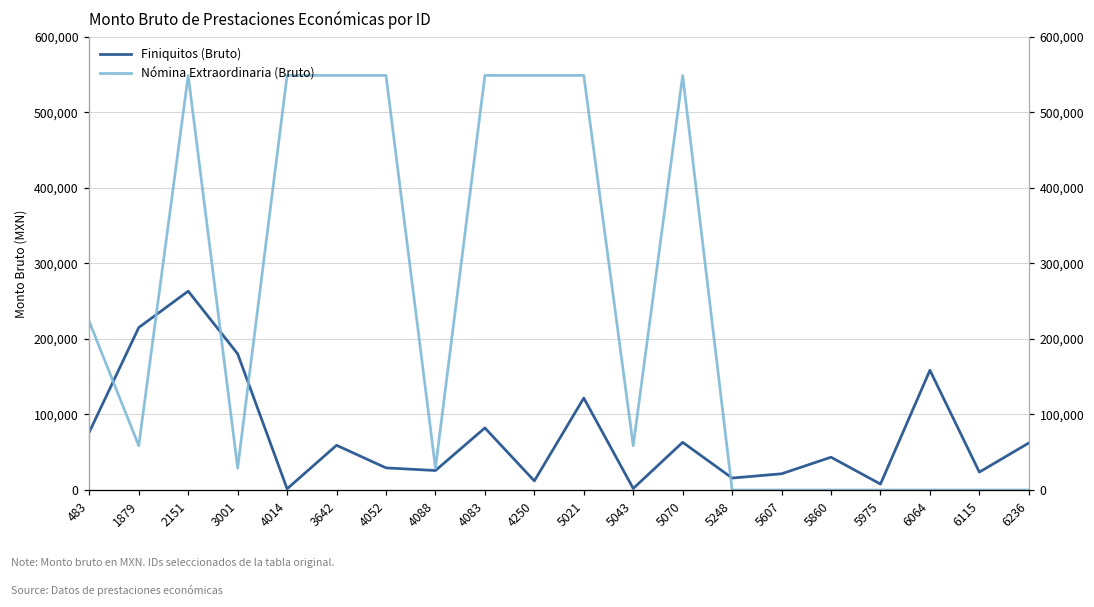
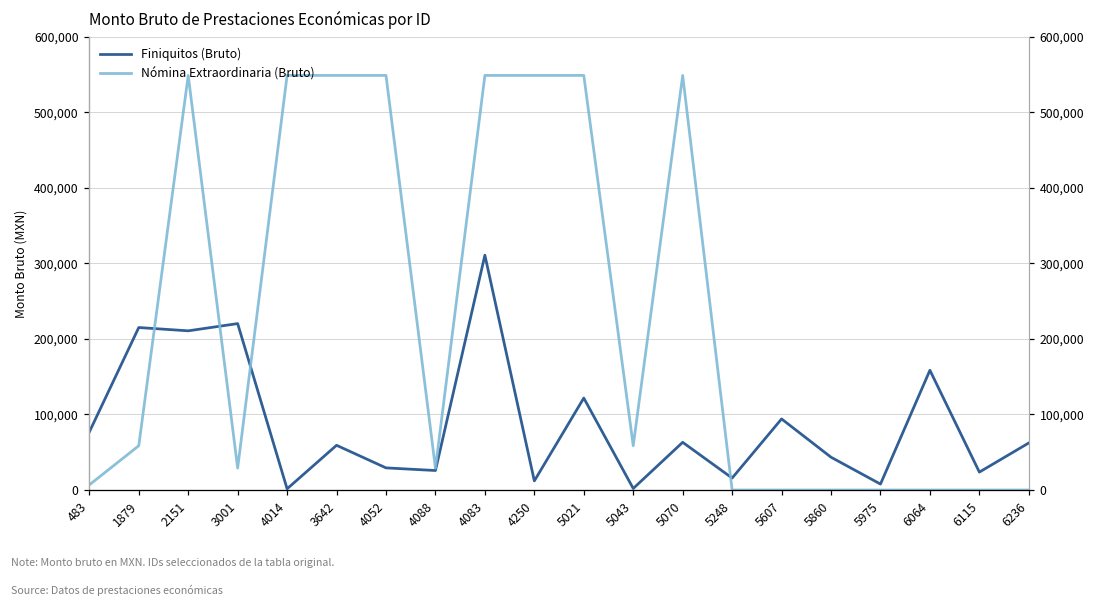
Nómina Extraordinaria (Bruto), 483: 220,000 -> 10,000
Finiquitos (Bruto), 2151: 260,000 -> 210,000
Finiquitos (Bruto), 3001: 180,000 -> 220,000
Finiquitos (Bruto), 4083: 80,000 -> 310,000
Finiquitos (Bruto), 5607: 20,000 -> 90,000
